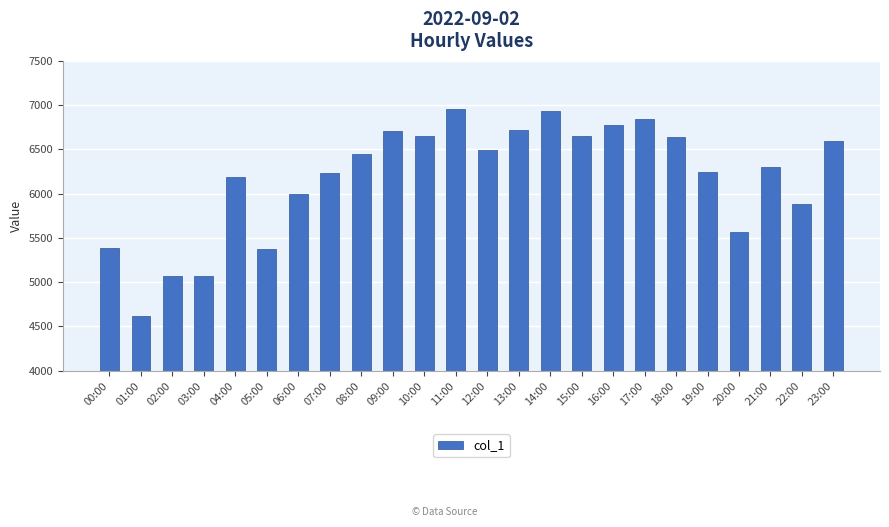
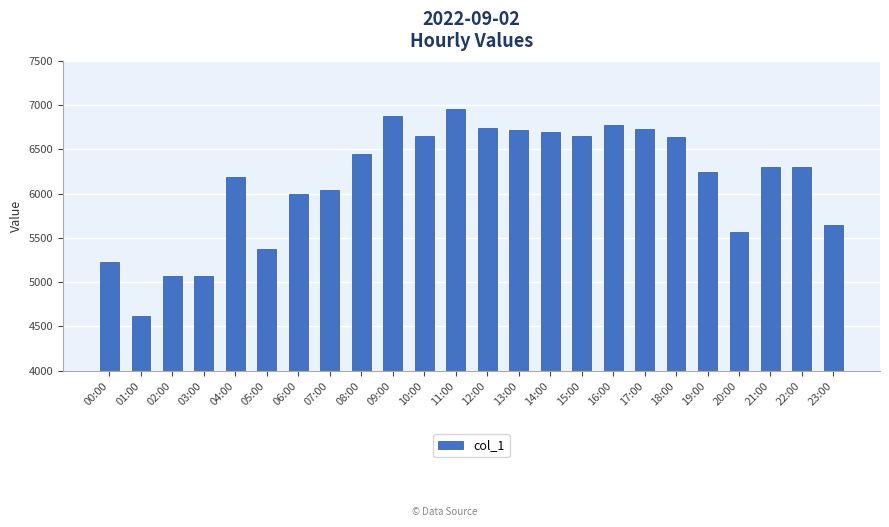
00:00: 5400 -> 5200
07:00: 6200 -> 6000
09:00: 6700 -> 6900
12:00: 6500 -> 6700
14:00: 6900 -> 6700
17:00: 6800 -> 6700
22:00: 5900 -> 6300
23:00: 6600 -> 5700
